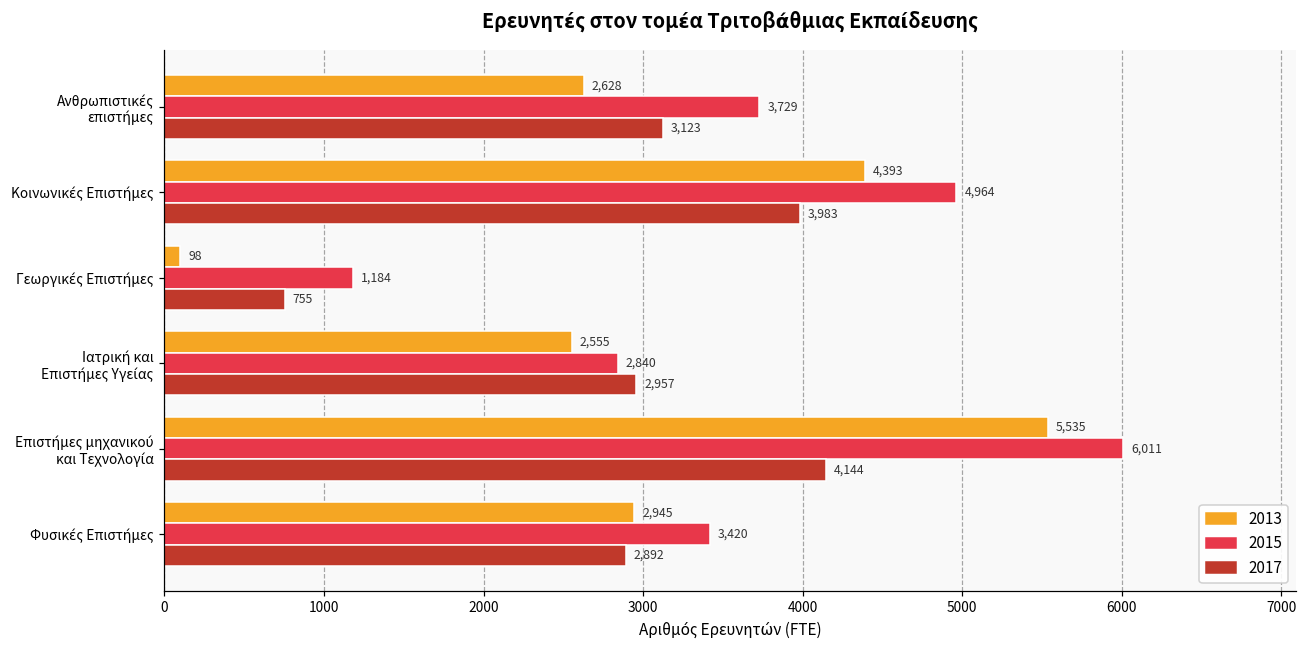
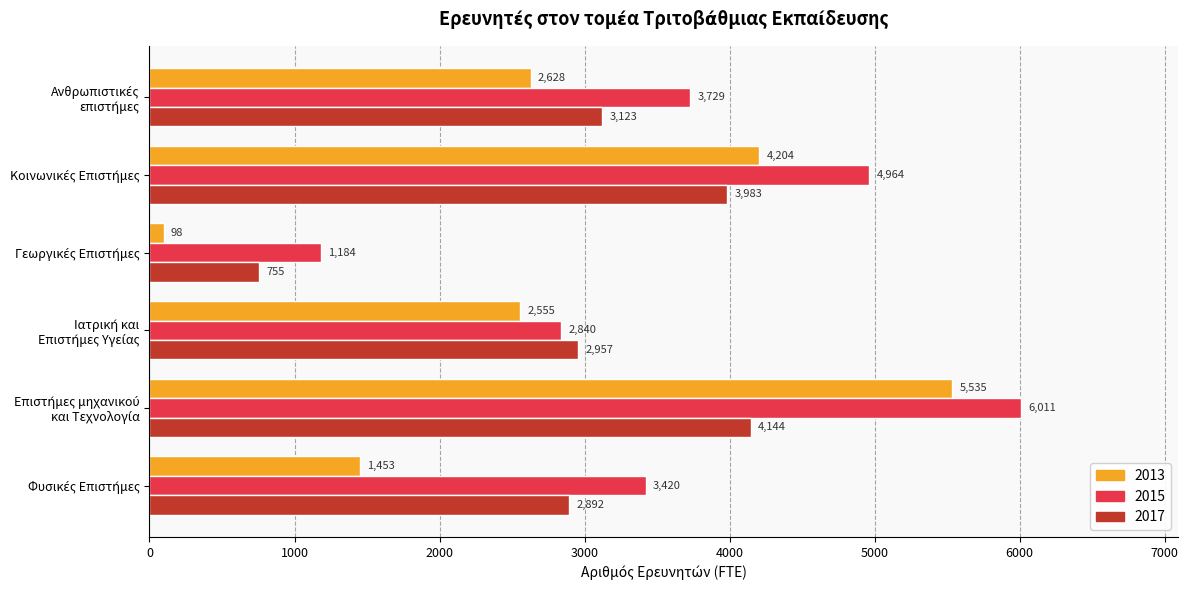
2013, Κοινωνικές Επιστήμες: 4,393 -> 4,204
2013, Φυσικές Επιστήμες: 2,945 -> 1,453
